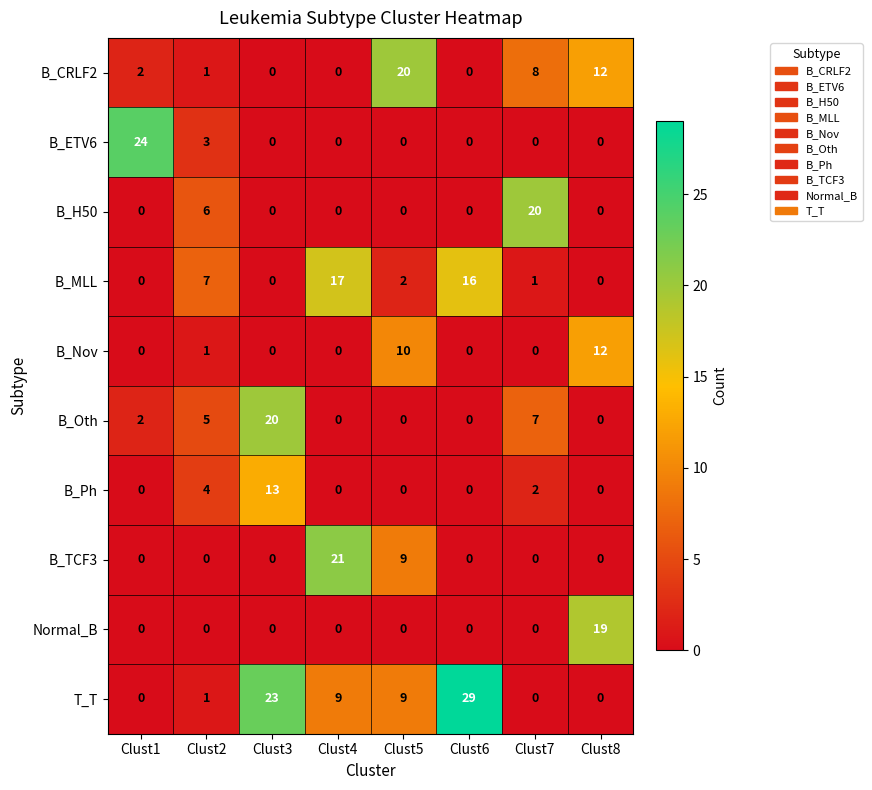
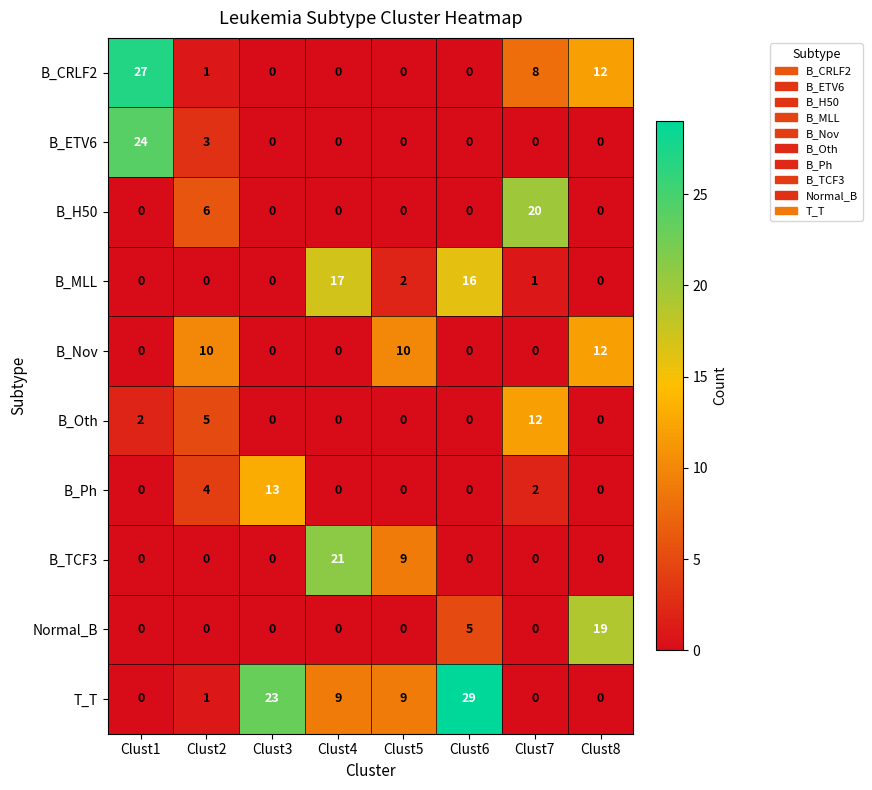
B_CRLF2, Clust1: 2 -> 27
B_CRLF2, Clust5: 20 -> 0
B_MLL, Clust2: 7 -> 0
B_Nov, Clust2: 1 -> 10
B_Oth, Clust3: 20 -> 0
B_Oth, Clust7: 7 -> 12
Normal_B, Clust6: 0 -> 5
